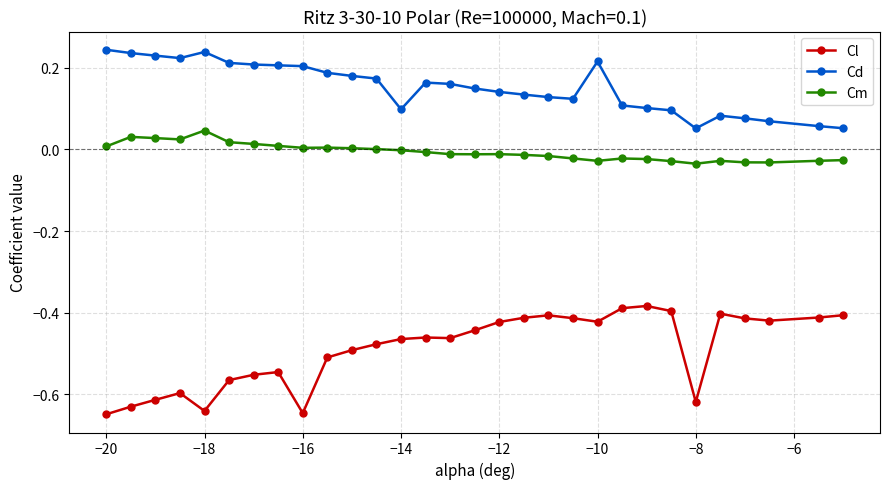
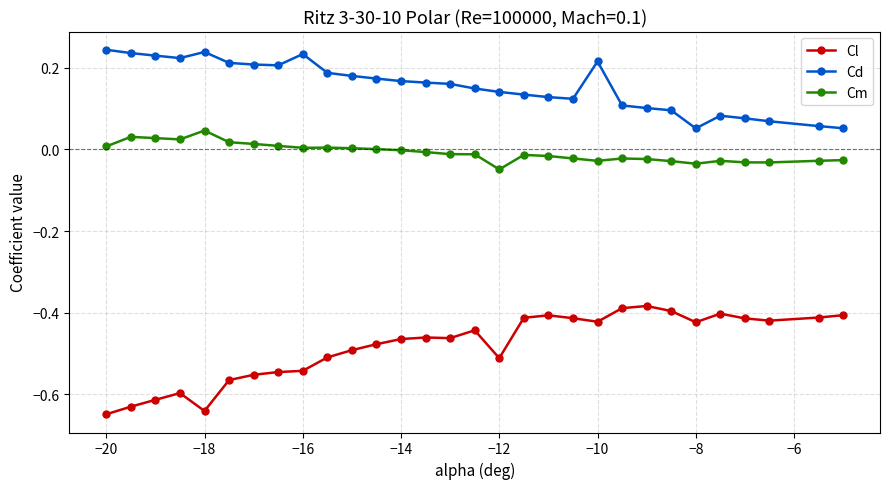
Cl, −16: -0.65 -> -0.54
Cd, −16: 0.20 -> 0.23
Cd, −14: 0.10 -> 0.17
Cl, −12: -0.42 -> -0.51
Cm, −12: -0.01 -> -0.05
Cl, −8: -0.62 -> -0.42
